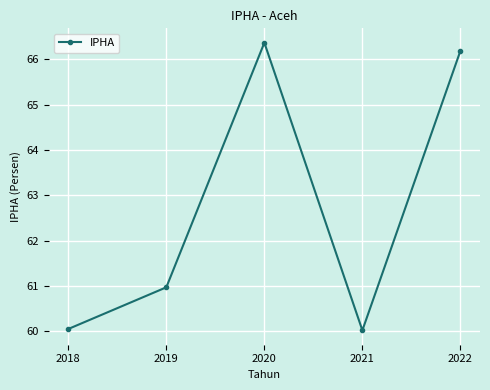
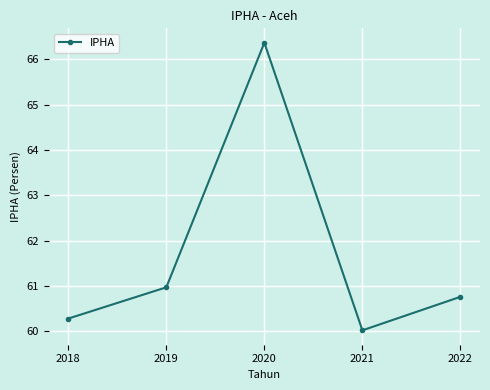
2018: 60.1 -> 60.3
2022: 66.2 -> 60.8
